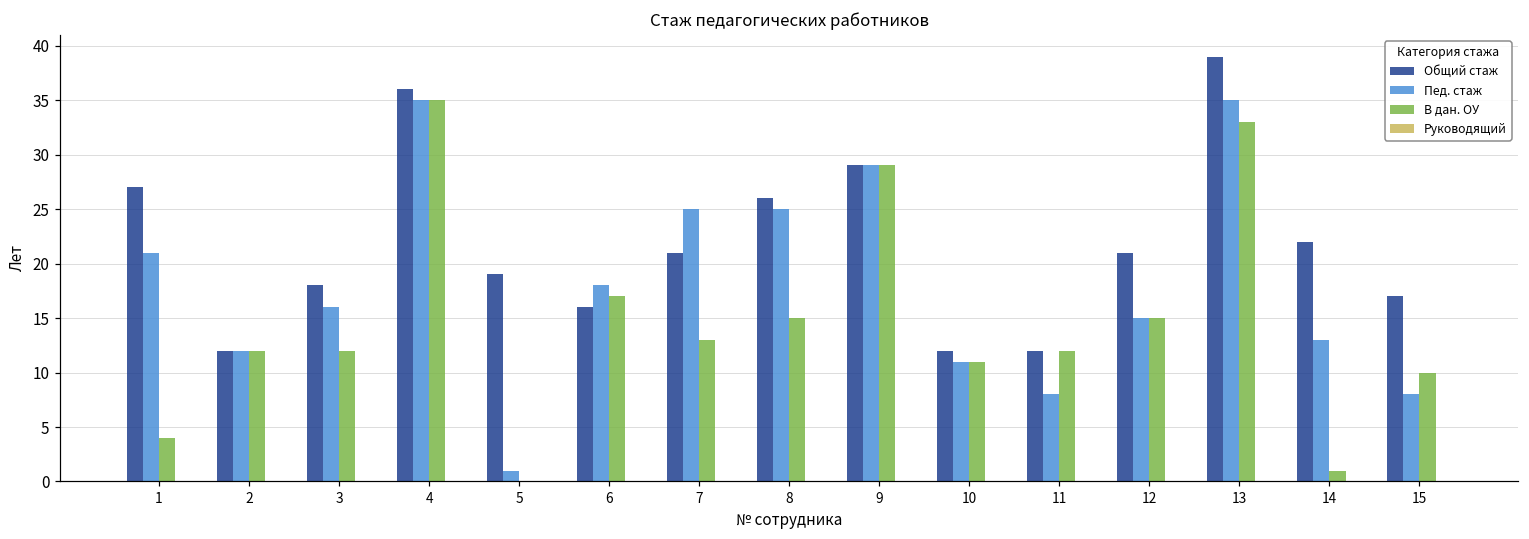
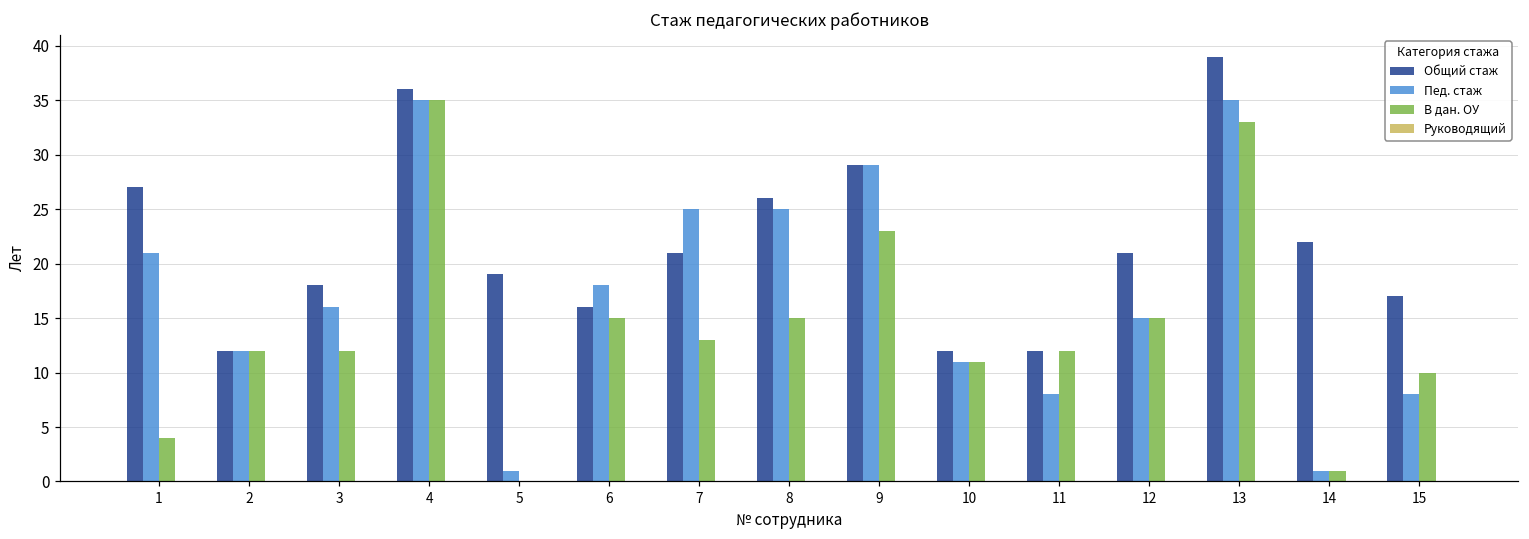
В дан. ОУ, 6: 17 -> 15
В дан. ОУ, 9: 29 -> 23
Пед. стаж, 14: 13 -> 1
